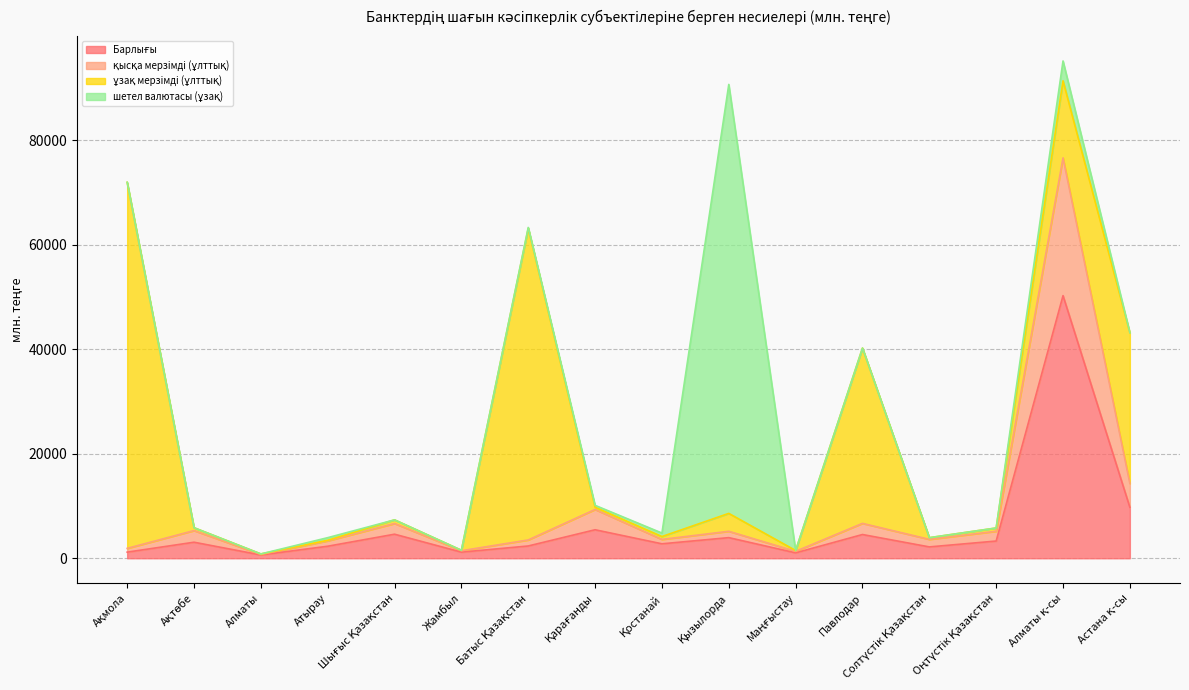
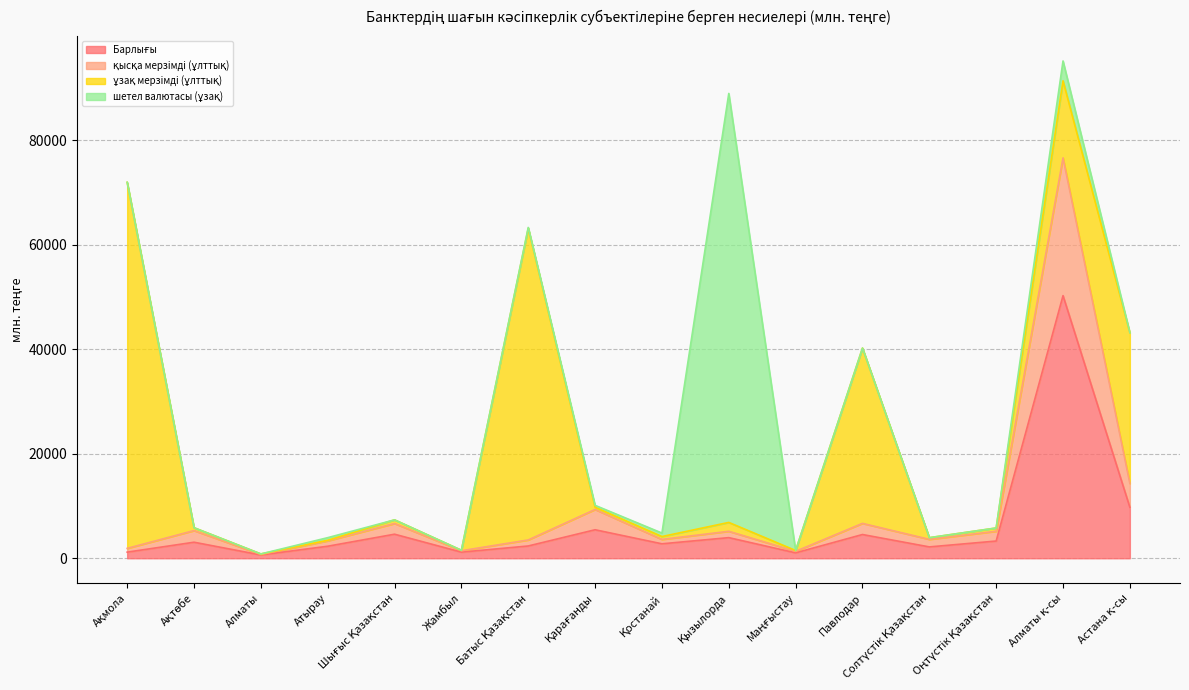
ұзақ мерзімді (ұлттық), Қызылорда: 3000 -> 2000
